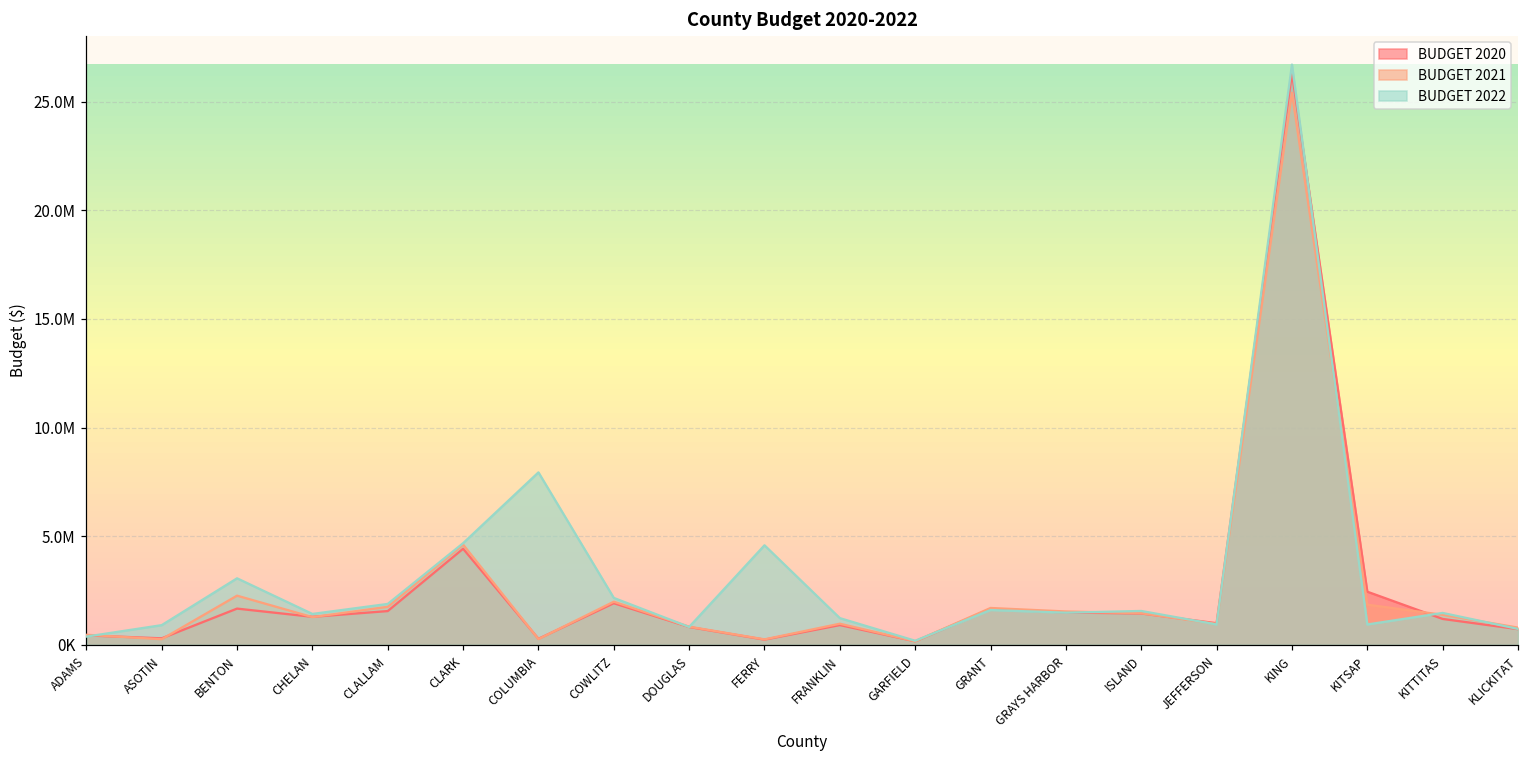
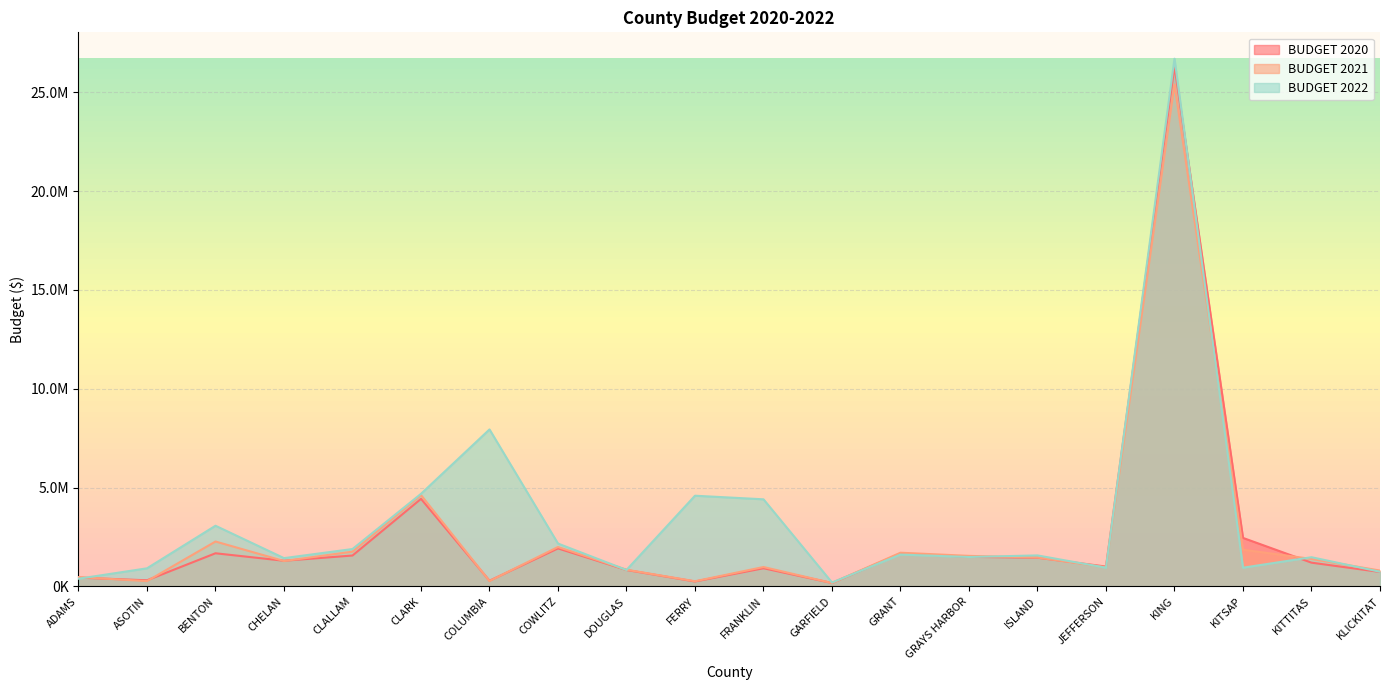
BUDGET 2022, FRANKLIN: 1200000 -> 4400000
